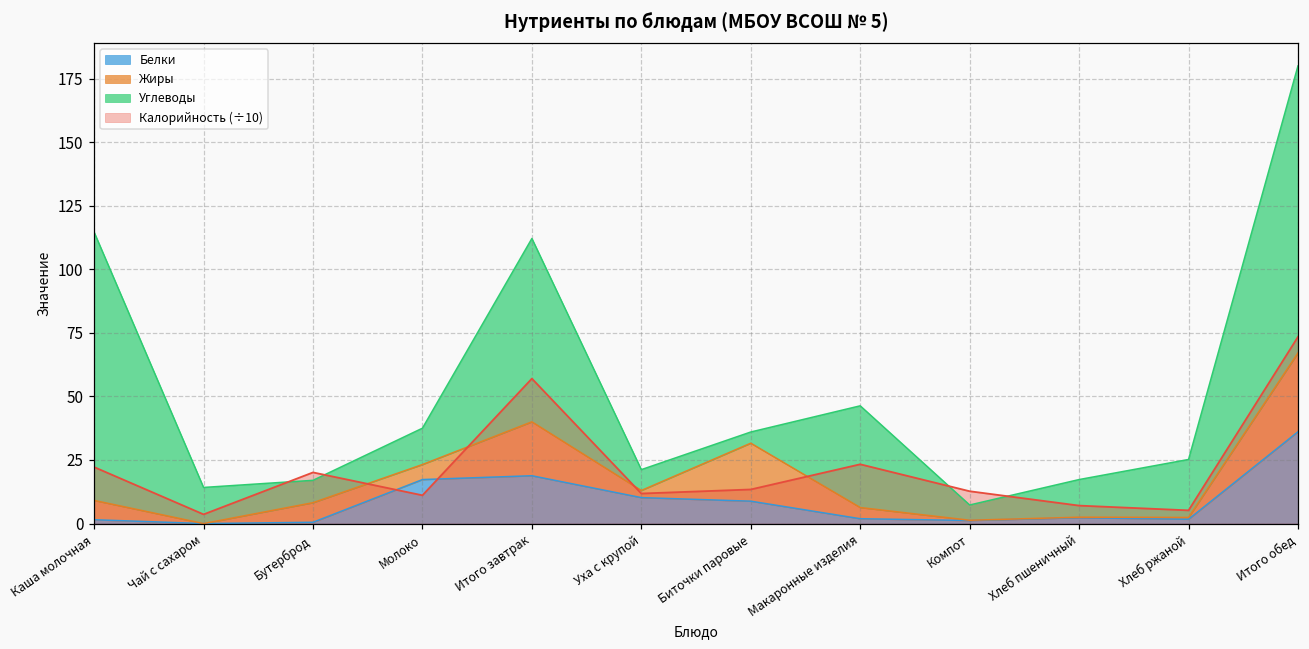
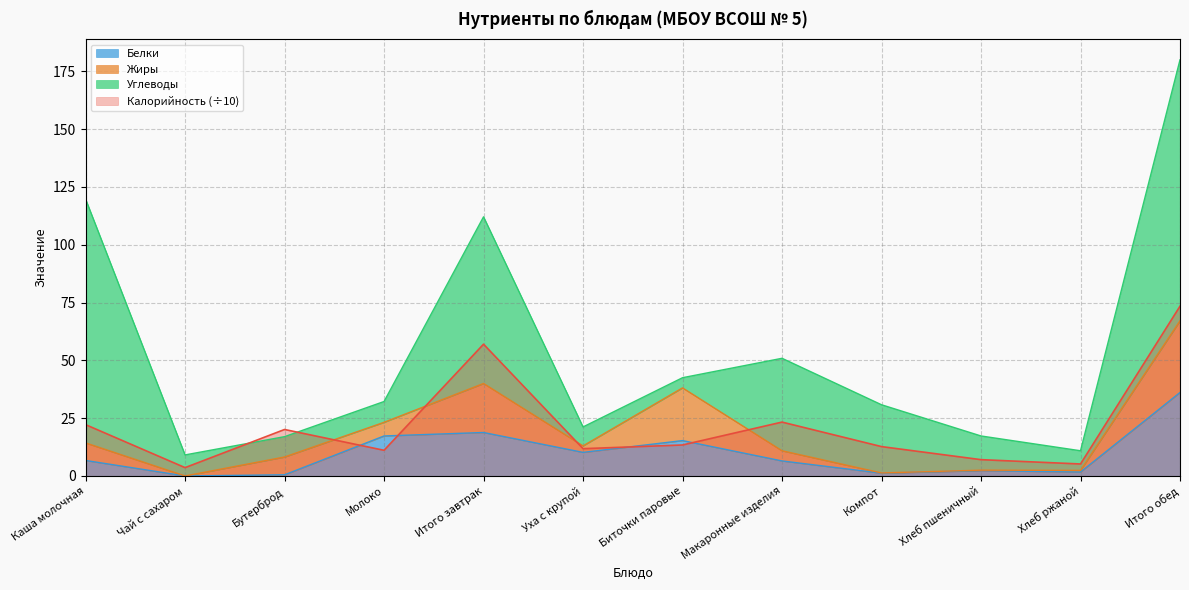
Белки, Каша молочная: 2 -> 7
Углеводы, Чай с сахаром: 14 -> 9
Углеводы, Молоко: 14 -> 9
Белки, Биточки паровые: 9 -> 15
Белки, Макаронные изделия: 2 -> 7
Углеводы, Компот: 6 -> 30
Углеводы, Хлеб ржаной: 23 -> 9
